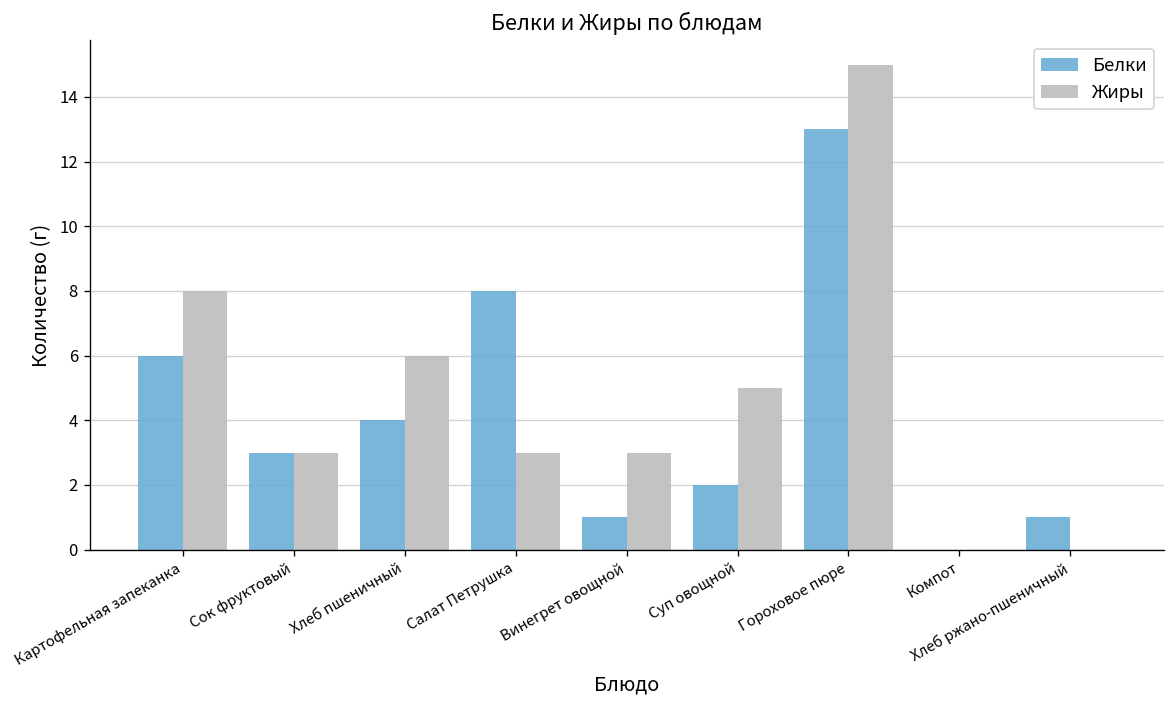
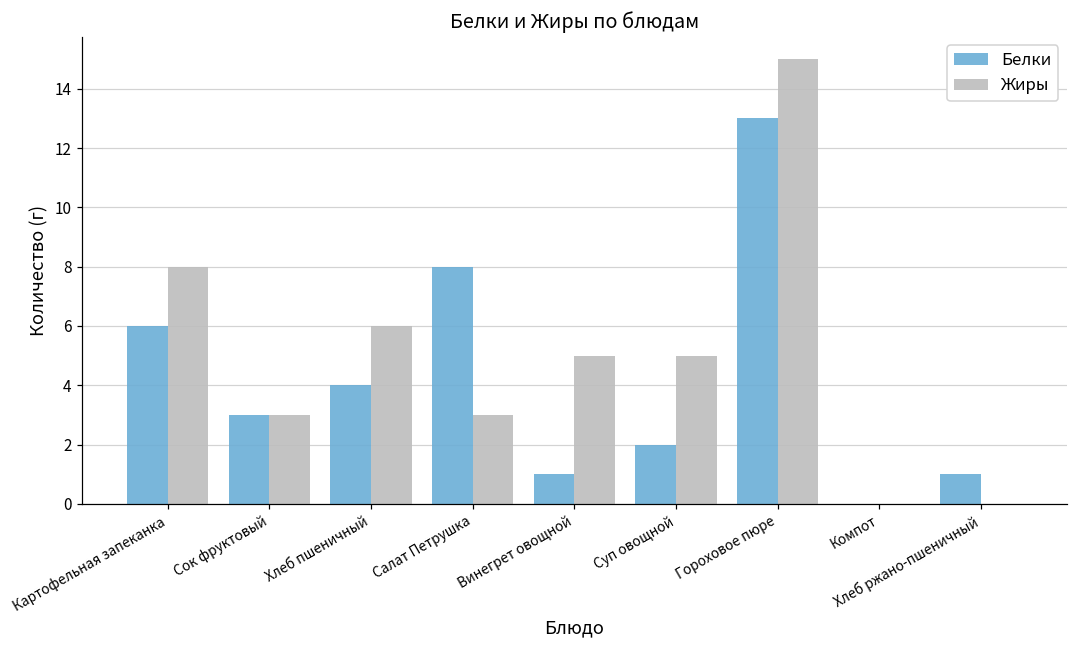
Жиры, Винегрет овощной: 3 -> 5
